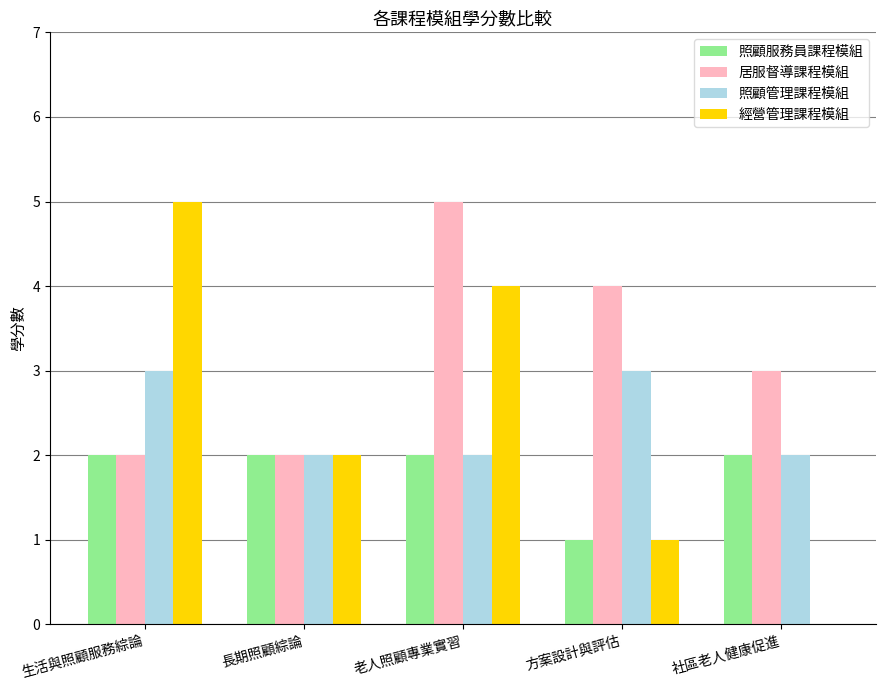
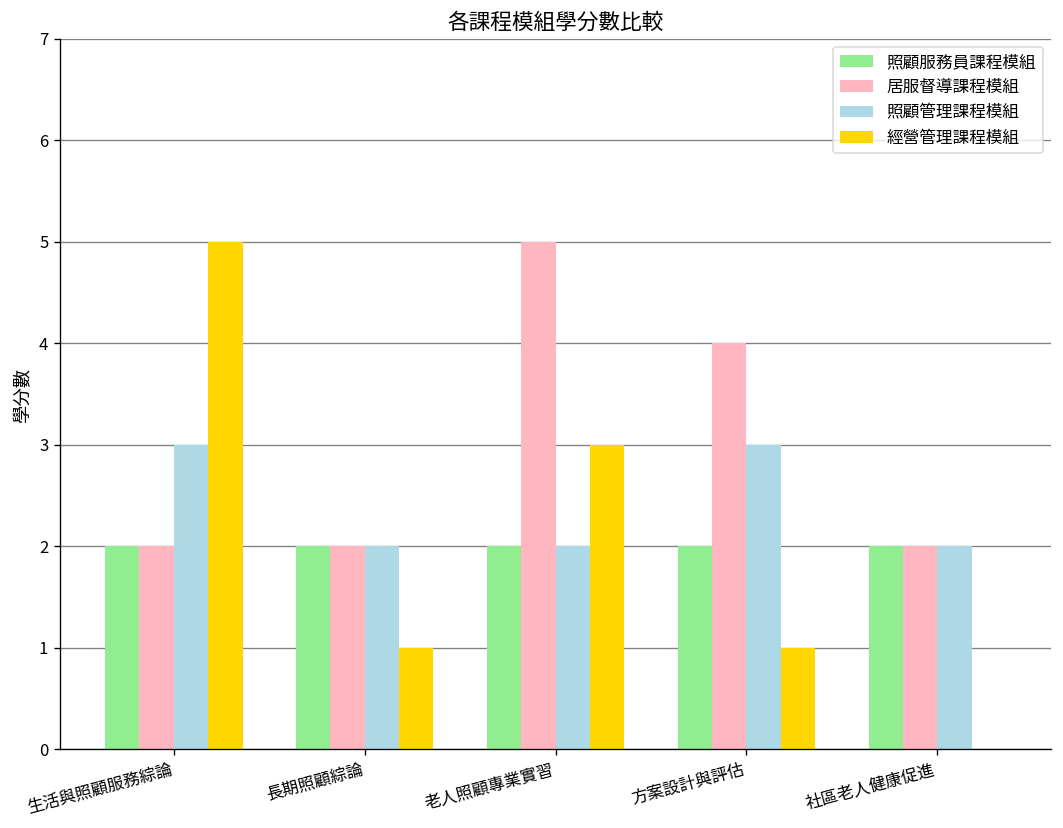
經營管理課程模組, 長期照顧綜論: 2 -> 1
經營管理課程模組, 老人照顧專業實習: 4 -> 3
照顧服務員課程模組, 方案設計與評估: 1 -> 2
居服督導課程模組, 社區老人健康促進: 3 -> 2
